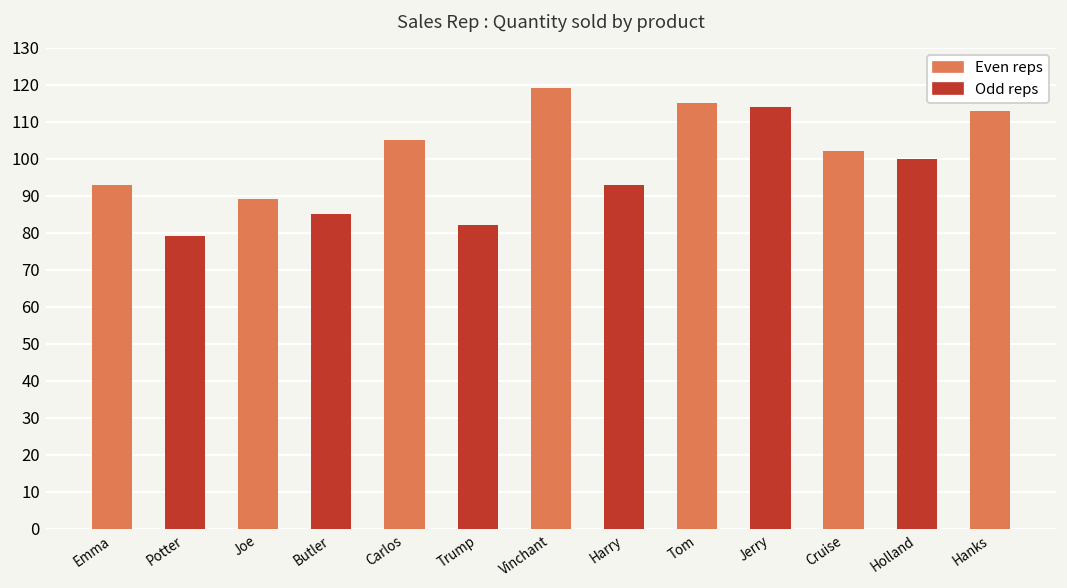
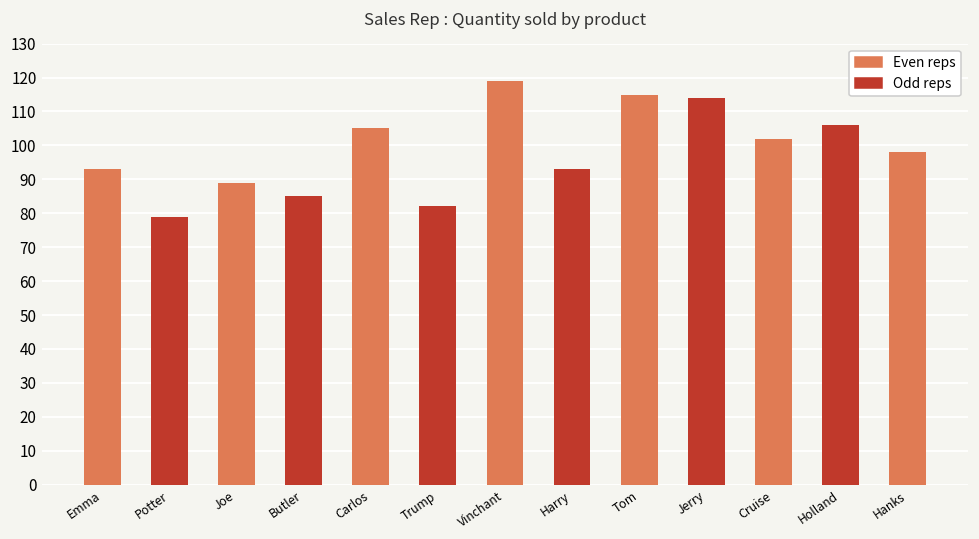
Holland: 100 -> 106
Hanks: 113 -> 98
